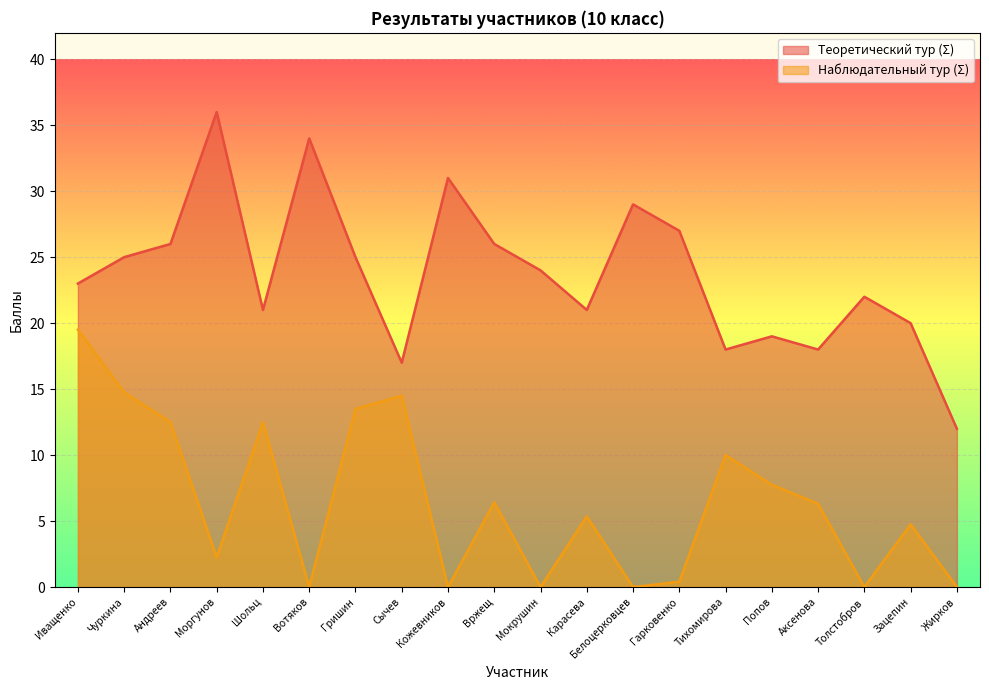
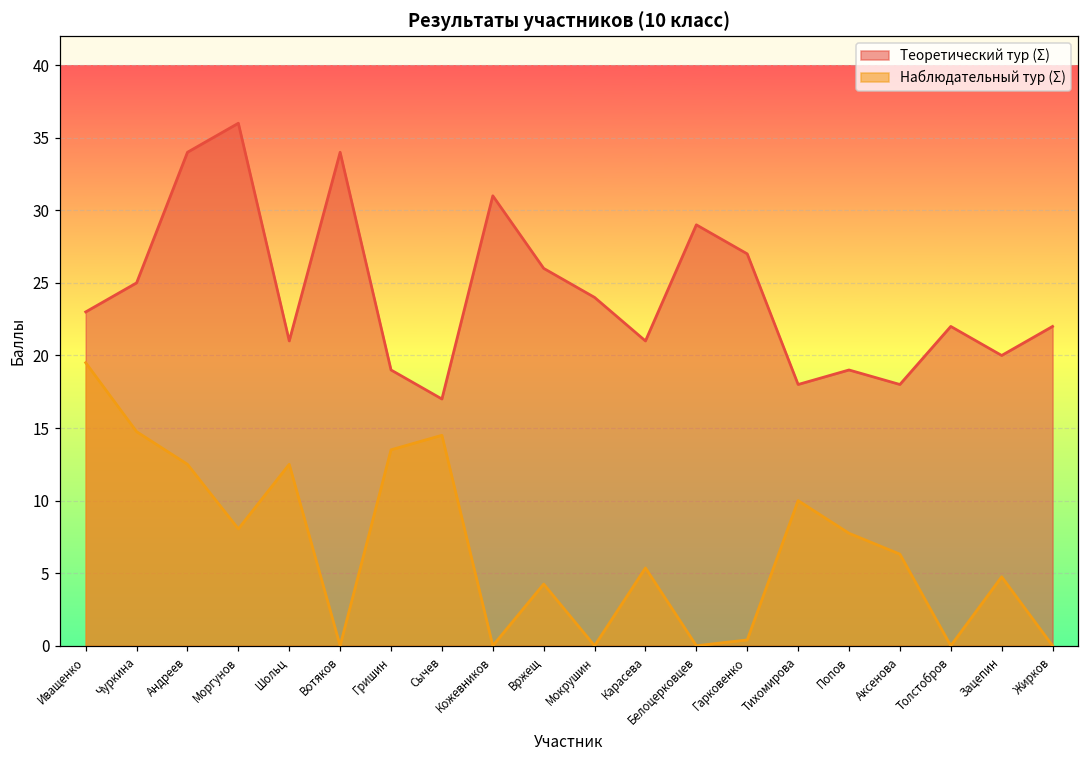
Теоретический тур (Σ), Андреев: 26 -> 34
Наблюдательный тур (Σ), Моргунов: 2.3 -> 8.1
Теоретический тур (Σ), Гришин: 25 -> 19
Наблюдательный тур (Σ), Вржещ: 6.4 -> 4.3
Теоретический тур (Σ), Жирков: 12 -> 22
